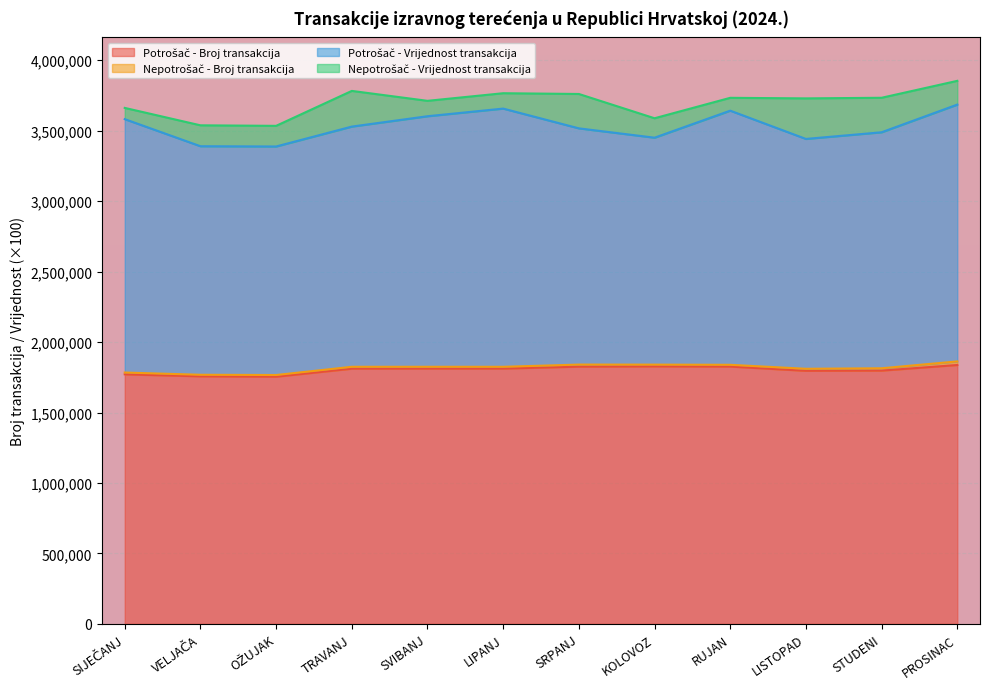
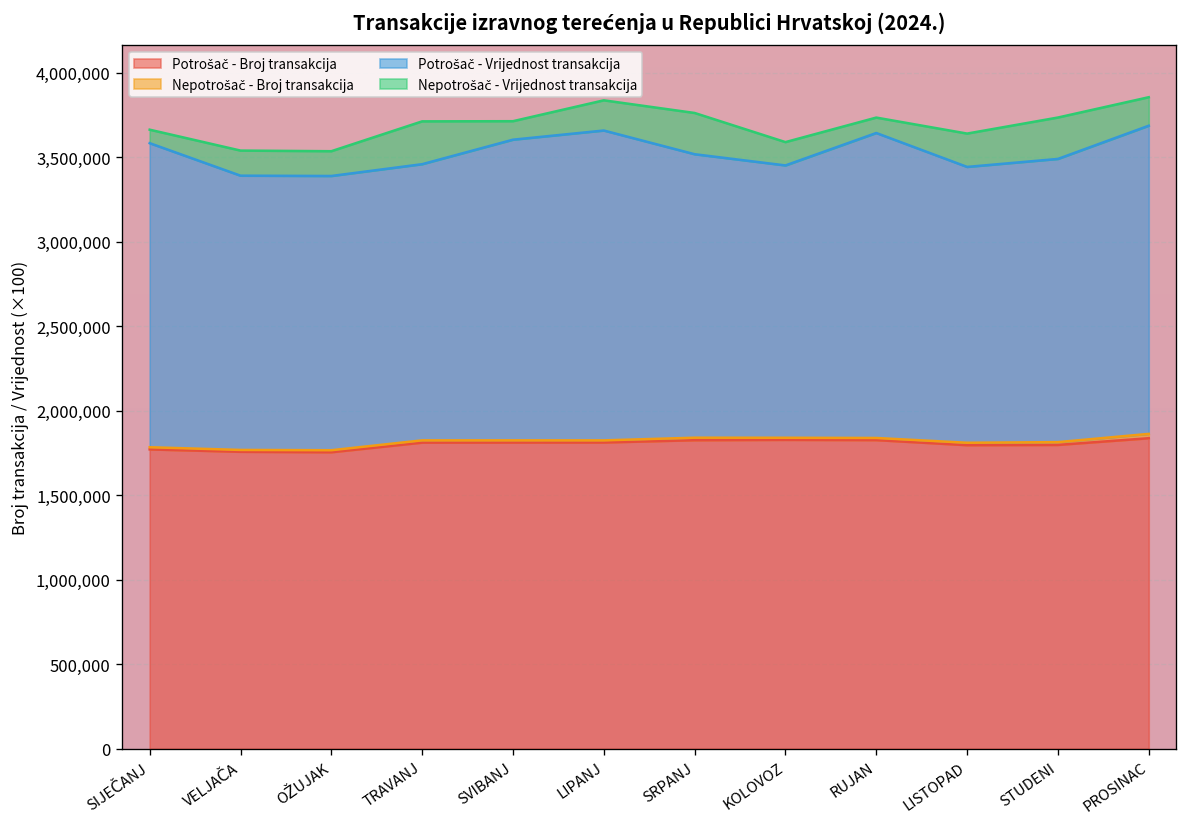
Potrošač - Vrijednost transakcija, TRAVANJ: 1,700,000 -> 1,630,000
Nepotrošač - Vrijednost transakcija, LIPANJ: 110,000 -> 180,000
Nepotrošač - Vrijednost transakcija, LISTOPAD: 290,000 -> 200,000
